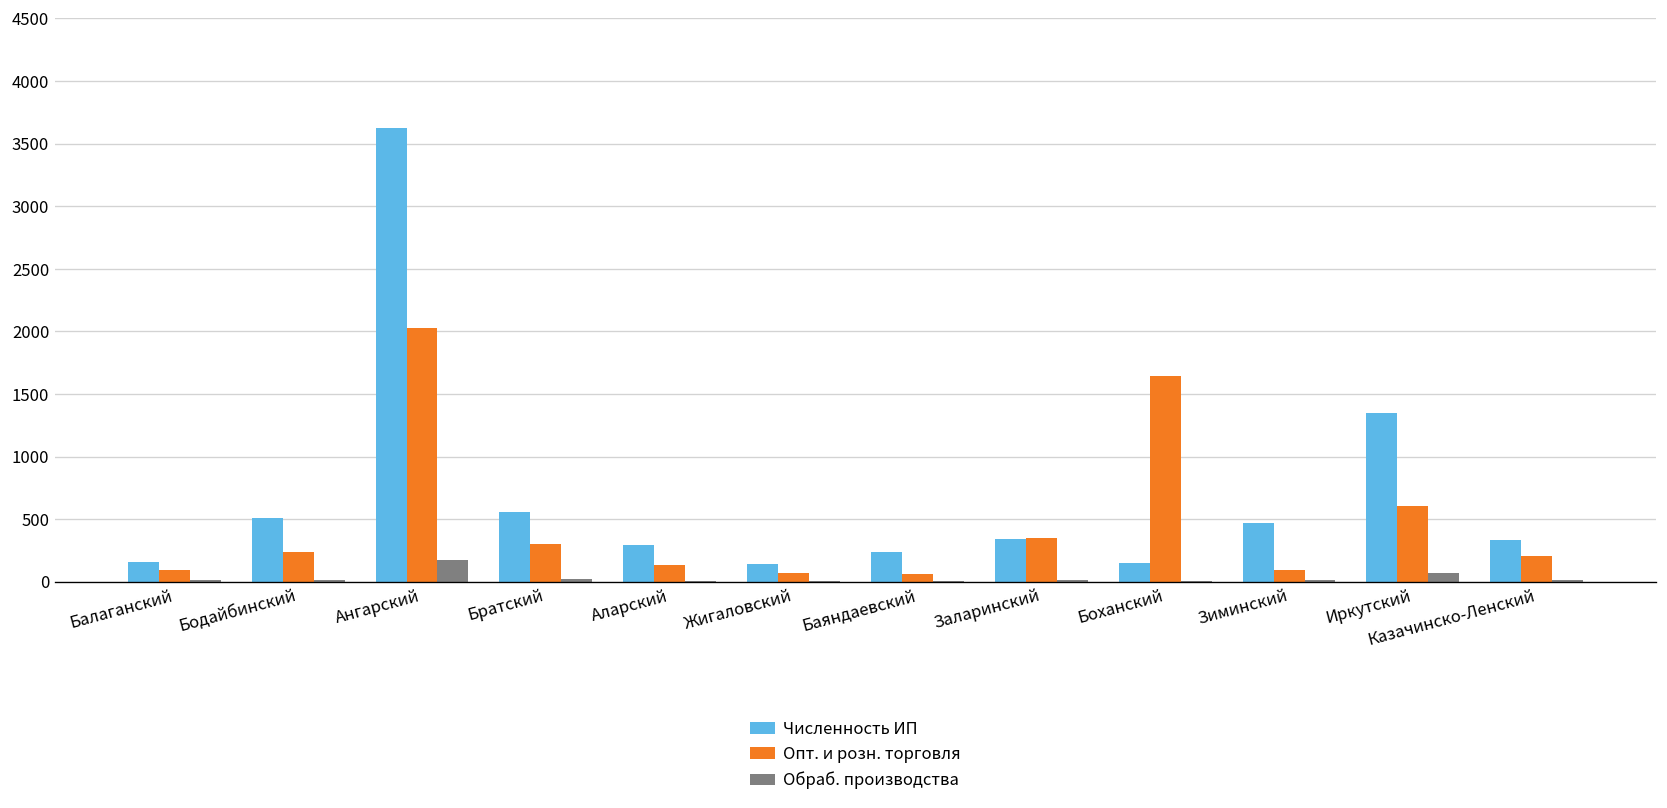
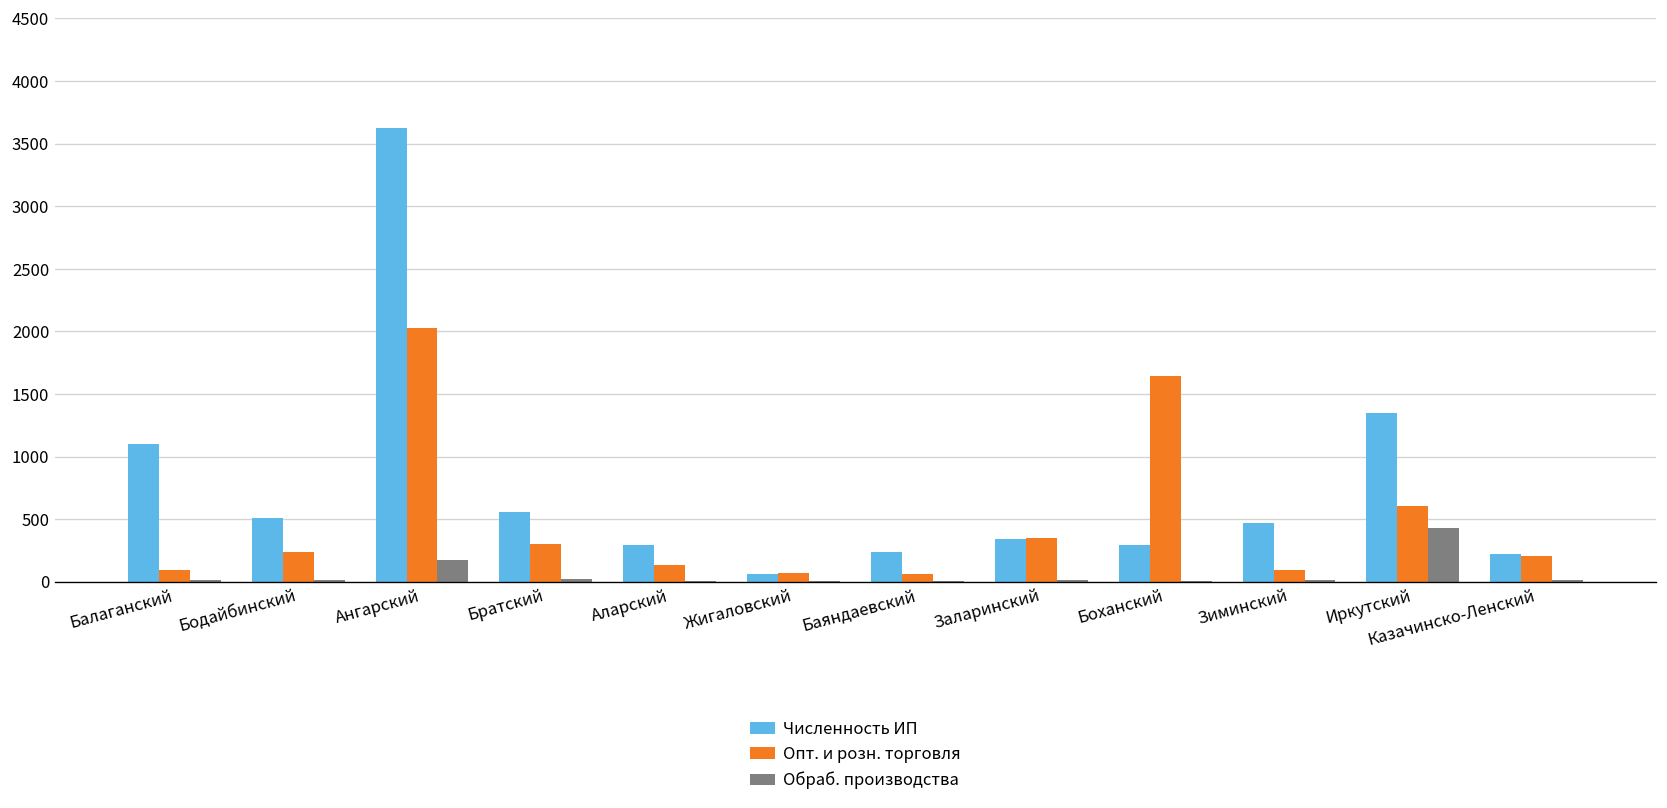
Численность ИП, Балаганский: 160 -> 1100
Численность ИП, Жигаловский: 150 -> 60
Численность ИП, Боханский: 150 -> 300
Обраб. производства, Иркутский: 70 -> 430
Численность ИП, Казачинско-Ленский: 340 -> 220
